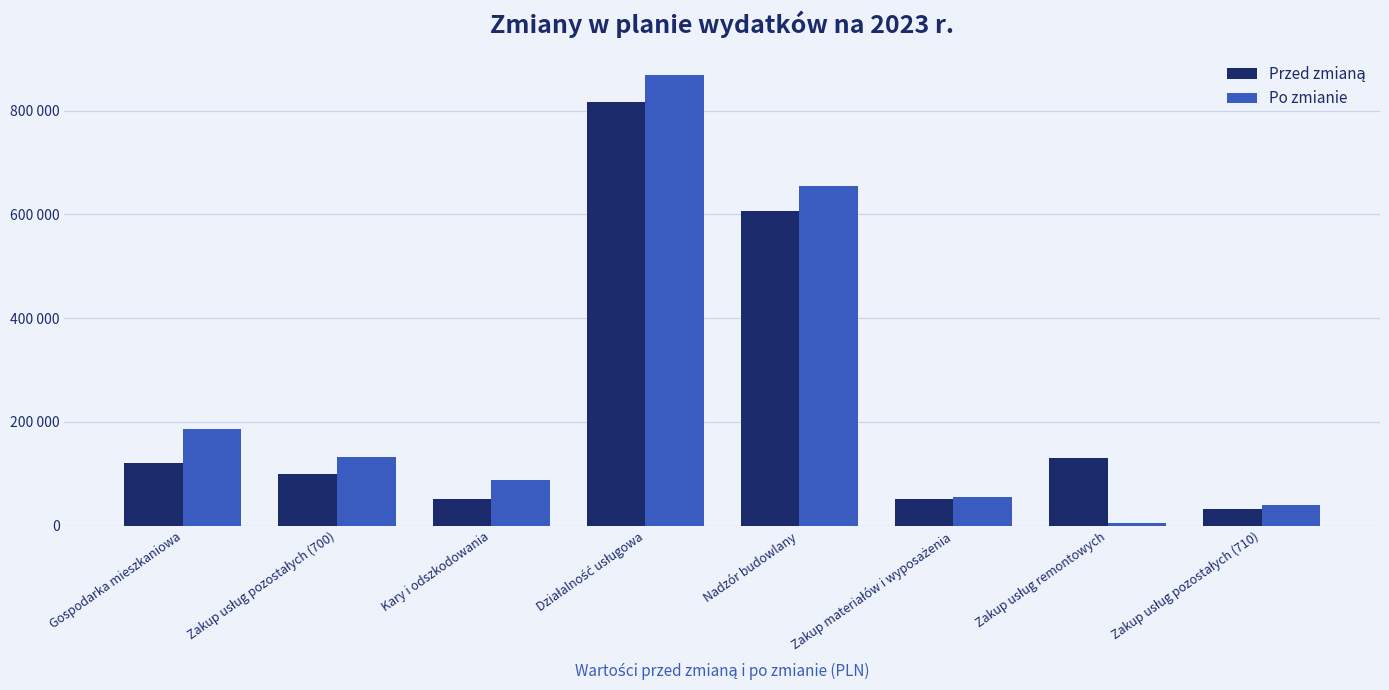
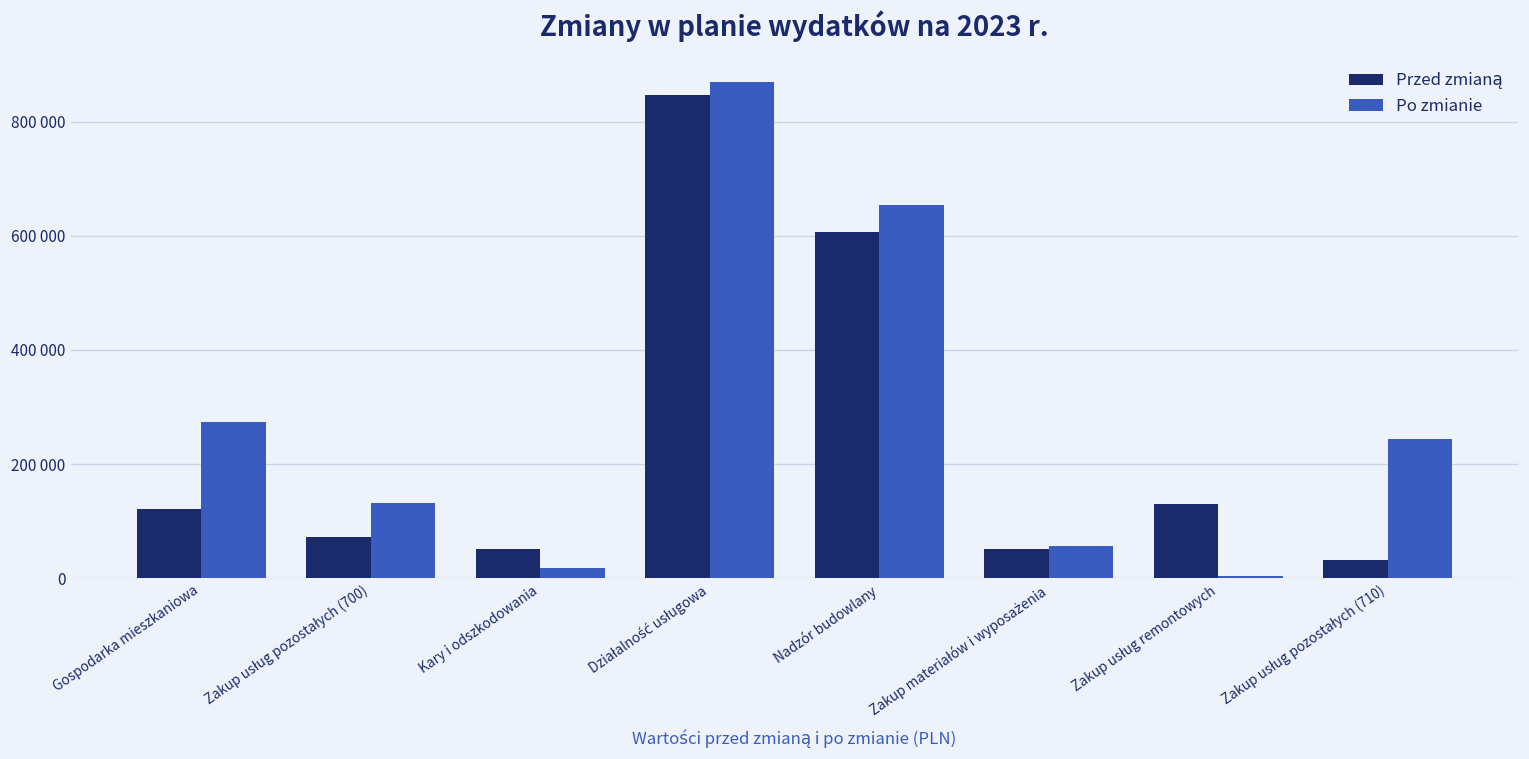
Po zmianie, Gospodarka mieszkaniowa: 190000 -> 270000
Przed zmianą, Zakup usług pozostałych (700): 100000 -> 70000
Po zmianie, Kary i odszkodowania: 90000 -> 20000
Przed zmianą, Działalność usługowa: 820000 -> 850000
Po zmianie, Zakup usług pozostałych (710): 40000 -> 240000
